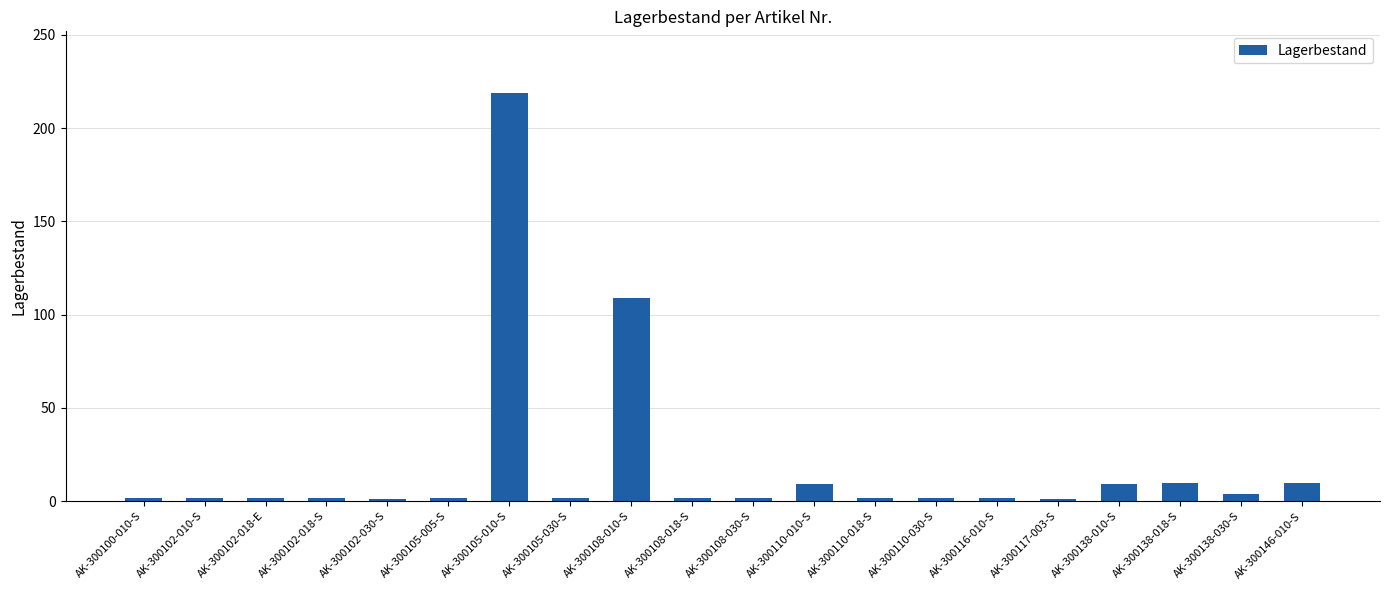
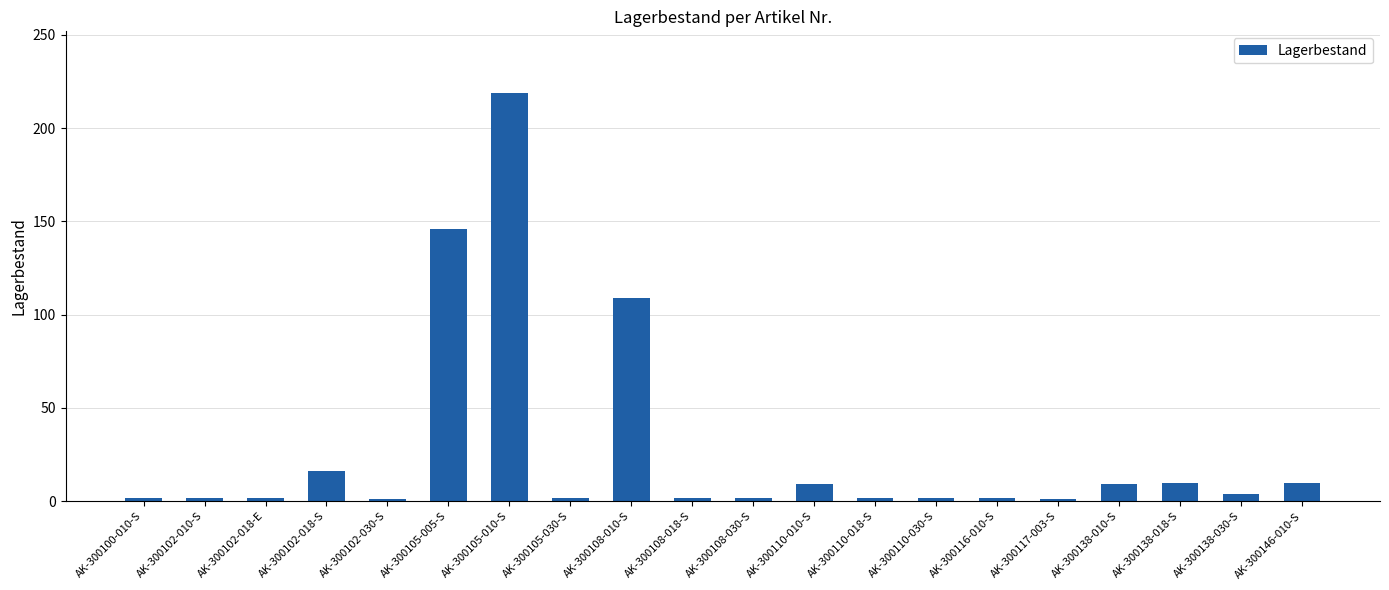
AK-300102-018-S: 2 -> 16
AK-300105-005-S: 2 -> 146
